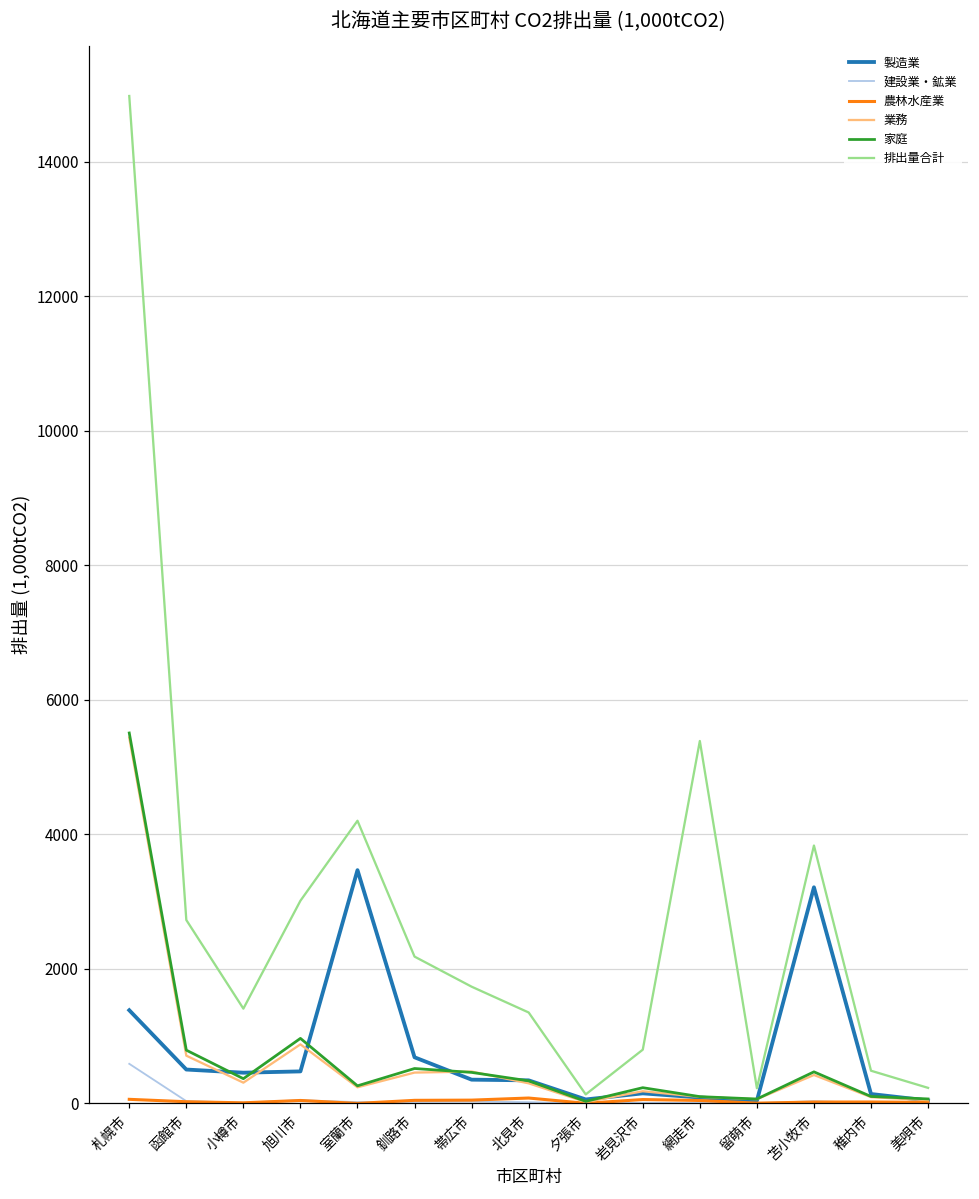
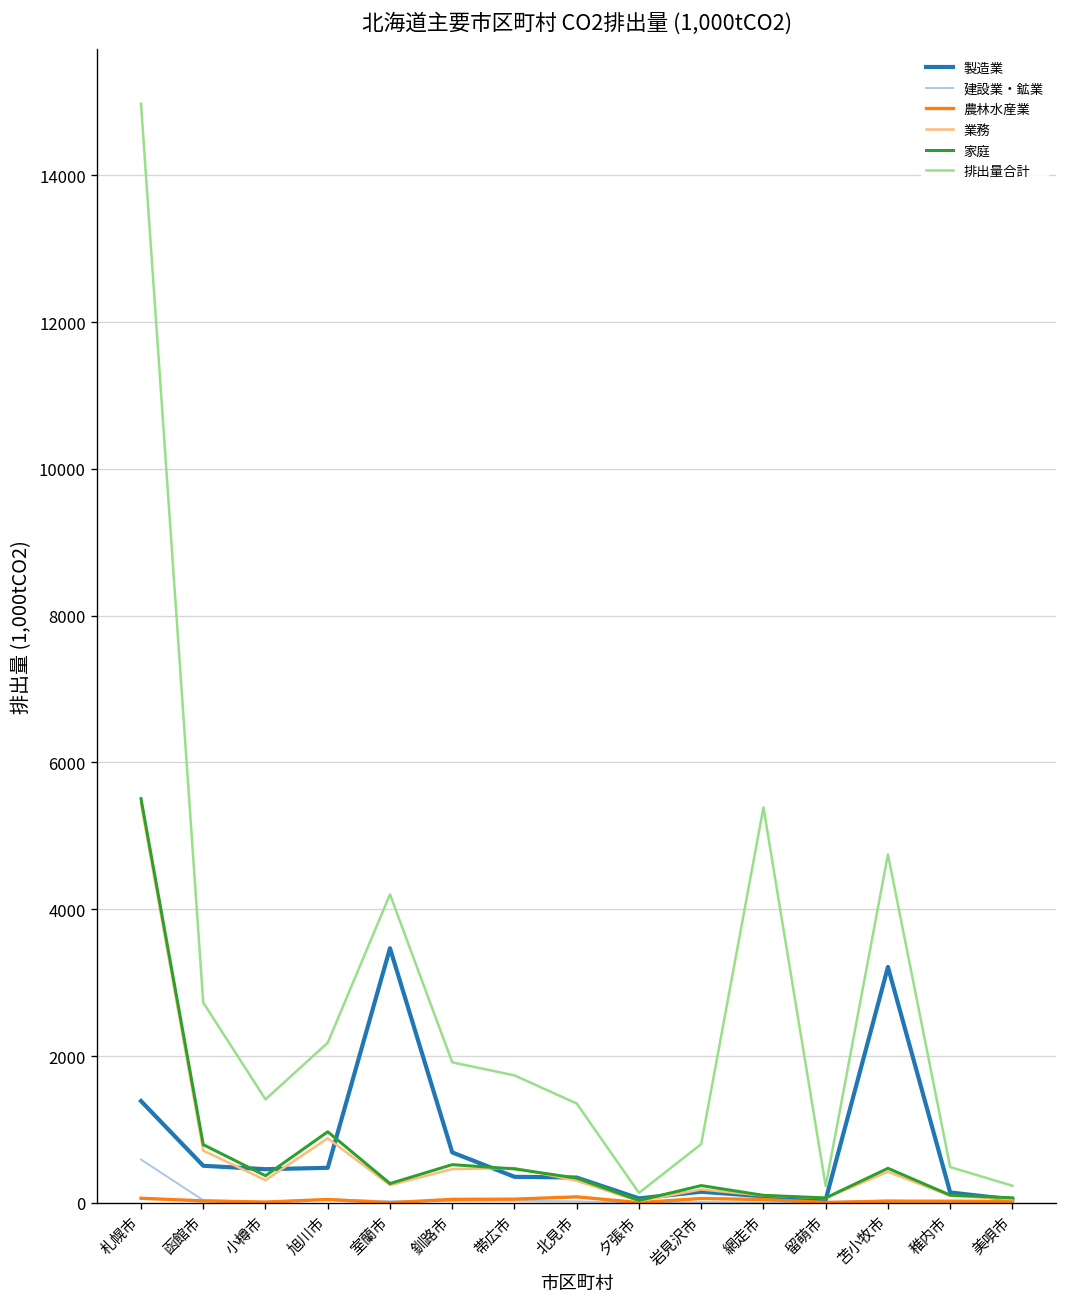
排出量合計, 旭川市: 3000 -> 2200
排出量合計, 釧路市: 2200 -> 1900
排出量合計, 苫小牧市: 3800 -> 4700
